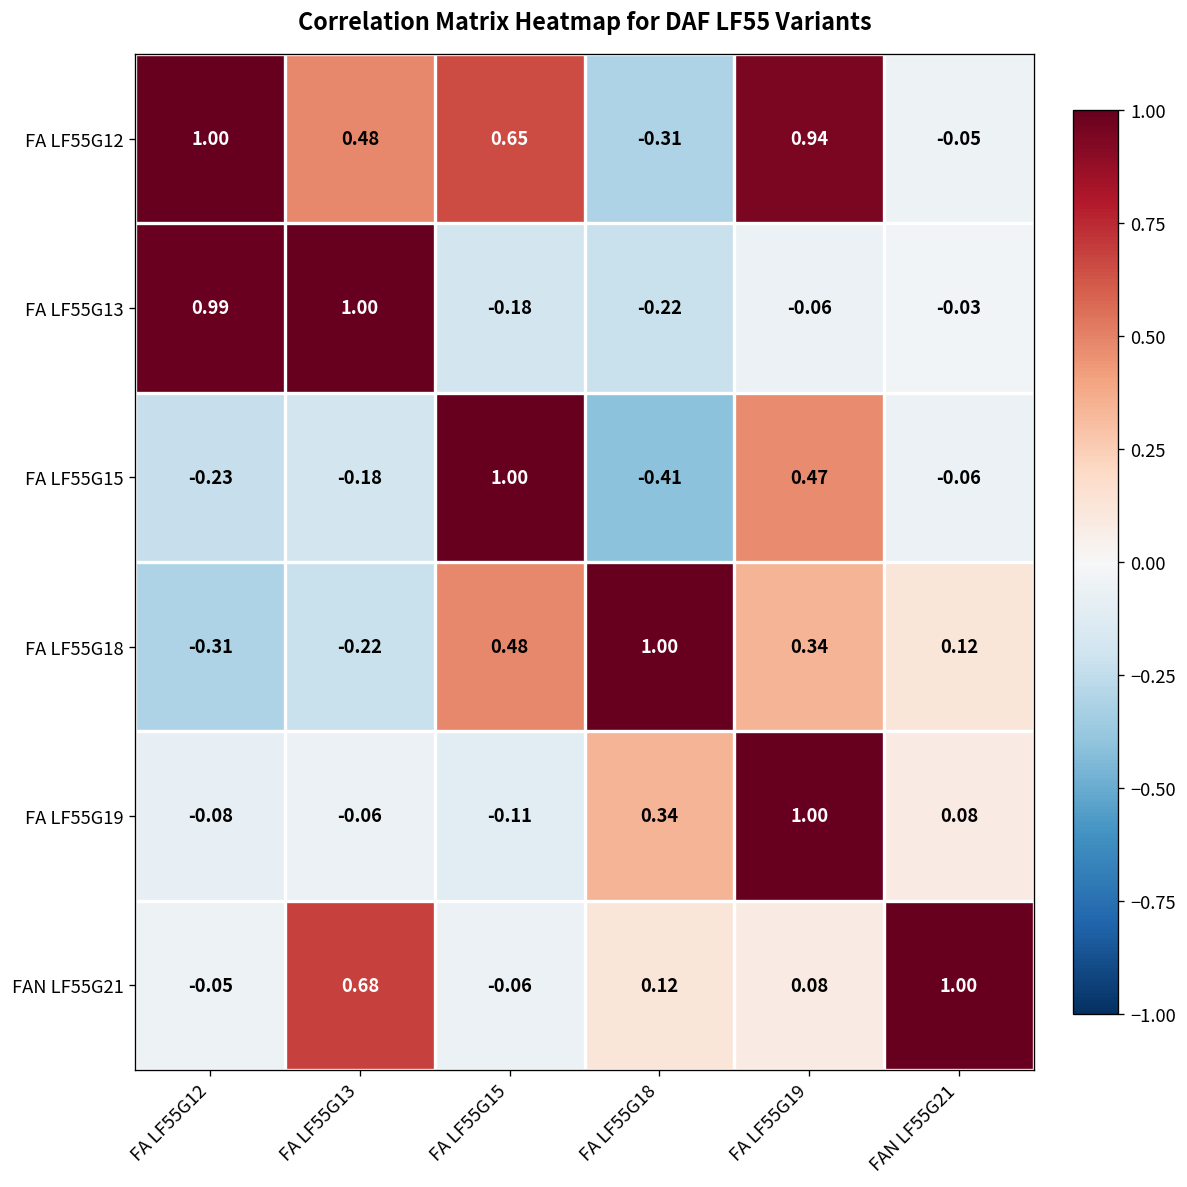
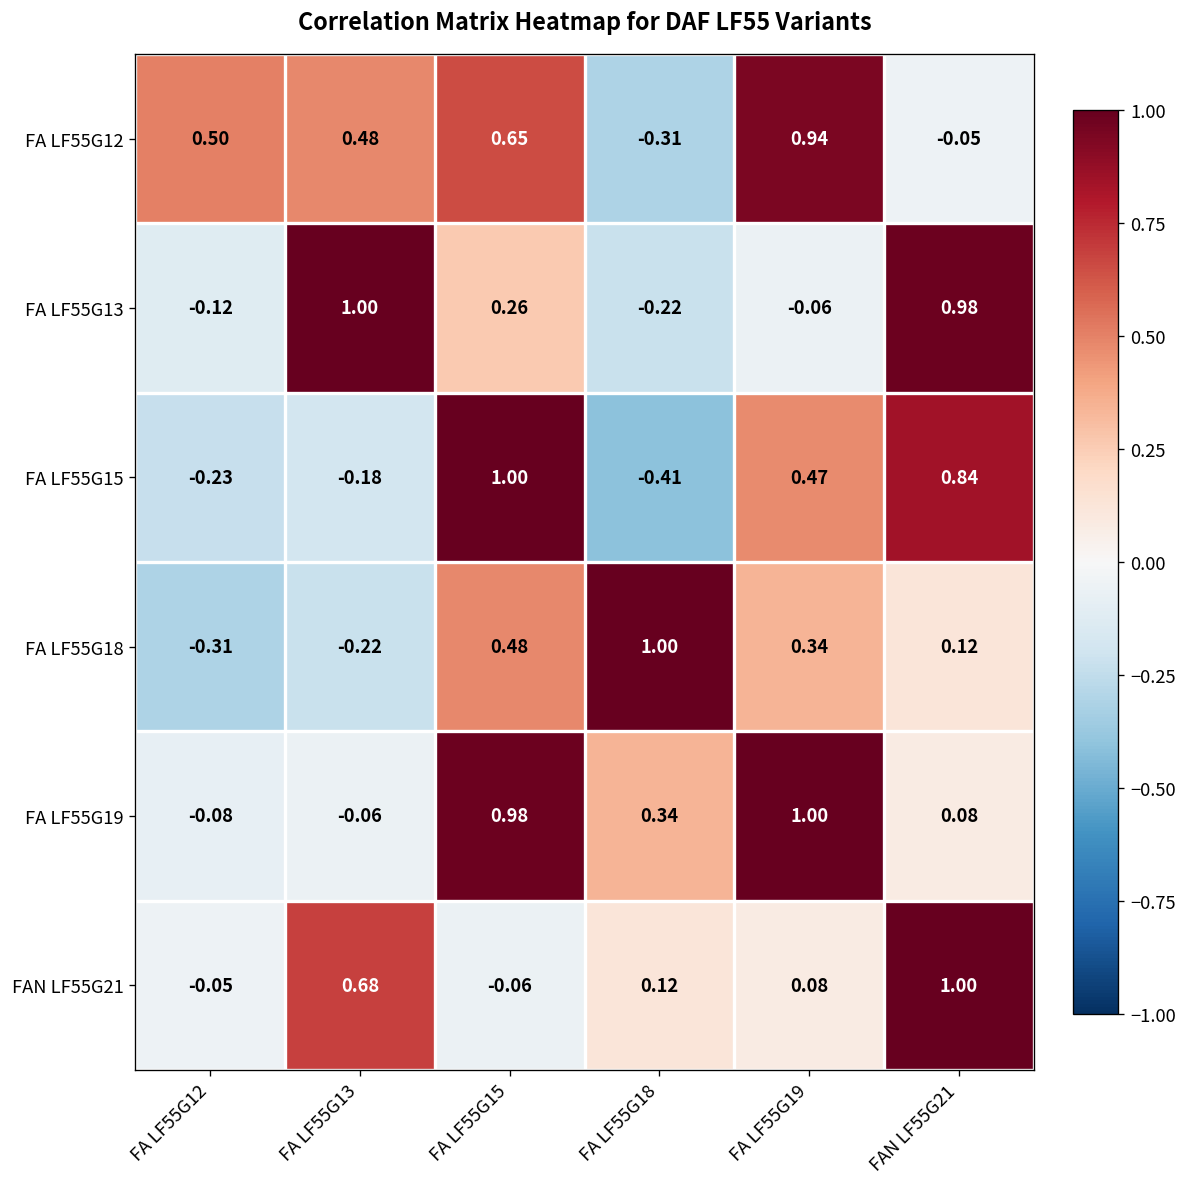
FA LF55G12, FA LF55G12: 1.00 -> 0.50
FA LF55G13, FA LF55G12: 0.99 -> -0.12
FA LF55G13, FA LF55G15: -0.18 -> 0.26
FA LF55G13, FAN LF55G21: -0.03 -> 0.98
FA LF55G15, FAN LF55G21: -0.06 -> 0.84
FA LF55G19, FA LF55G15: -0.11 -> 0.98
